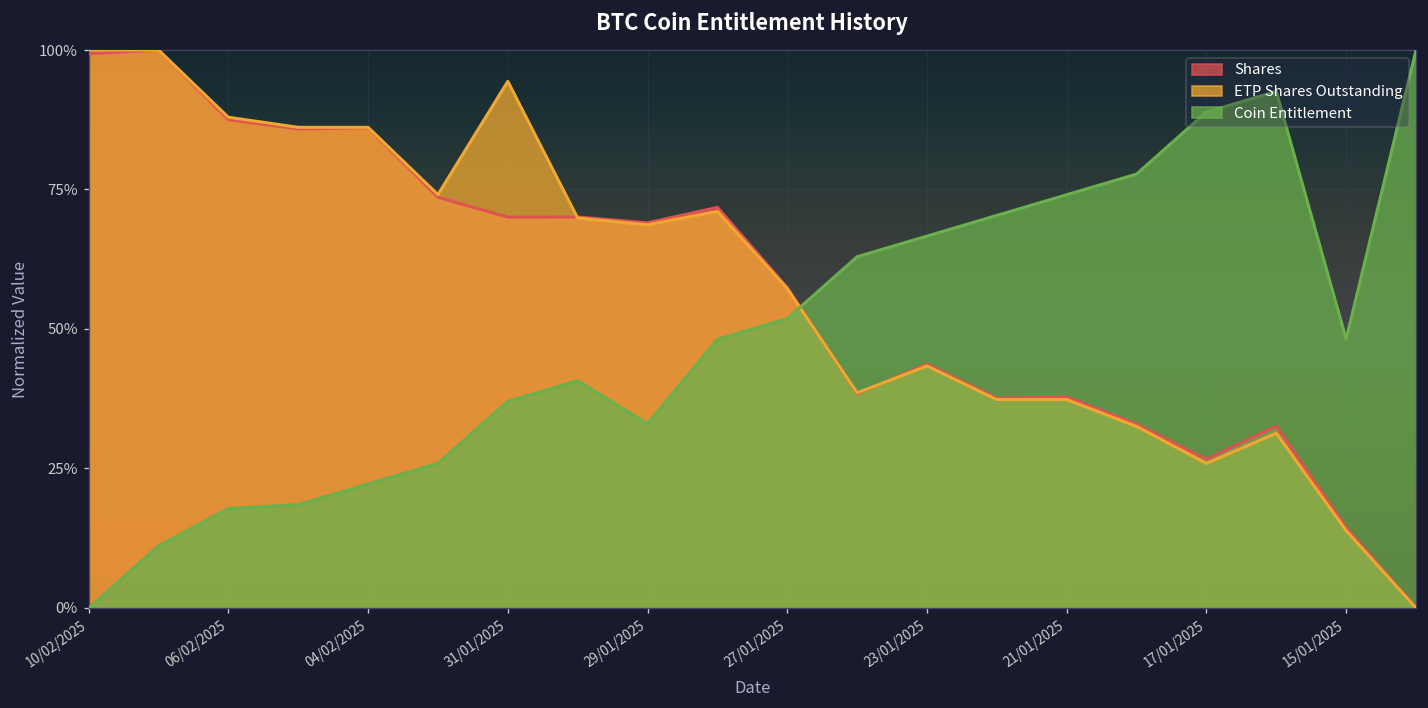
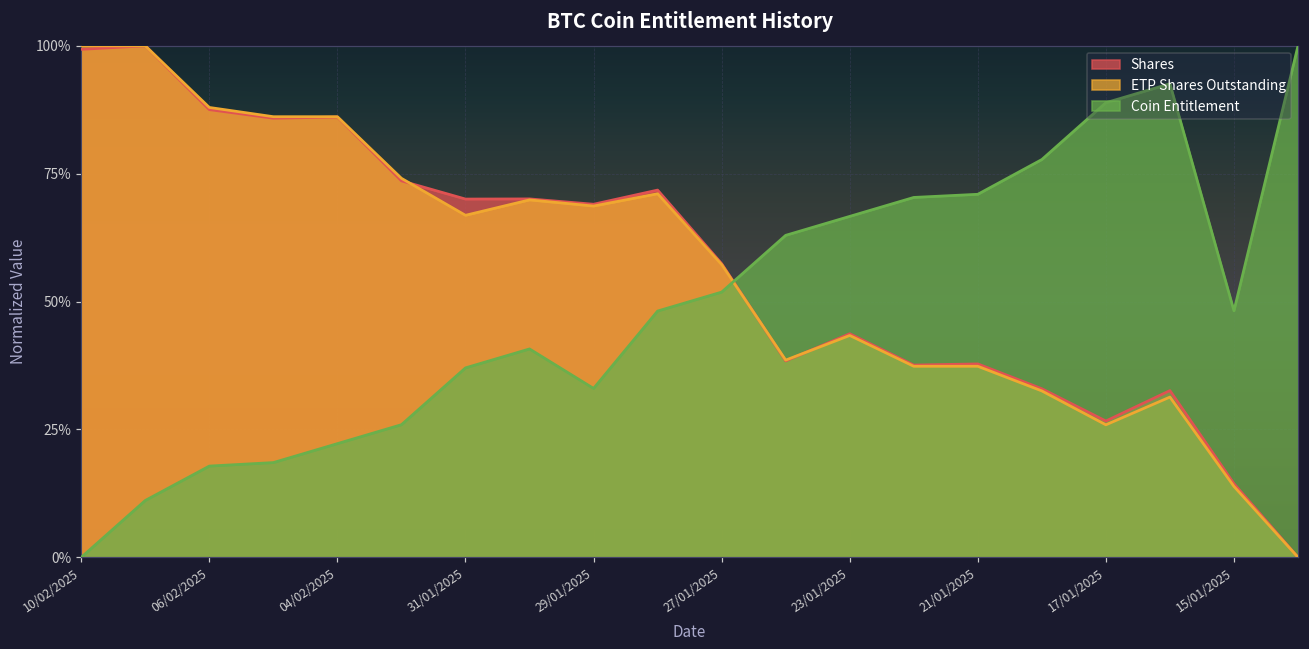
ETP Shares Outstanding, 31/01/2025: 94% -> 67%
Coin Entitlement, 21/01/2025: 74% -> 71%
